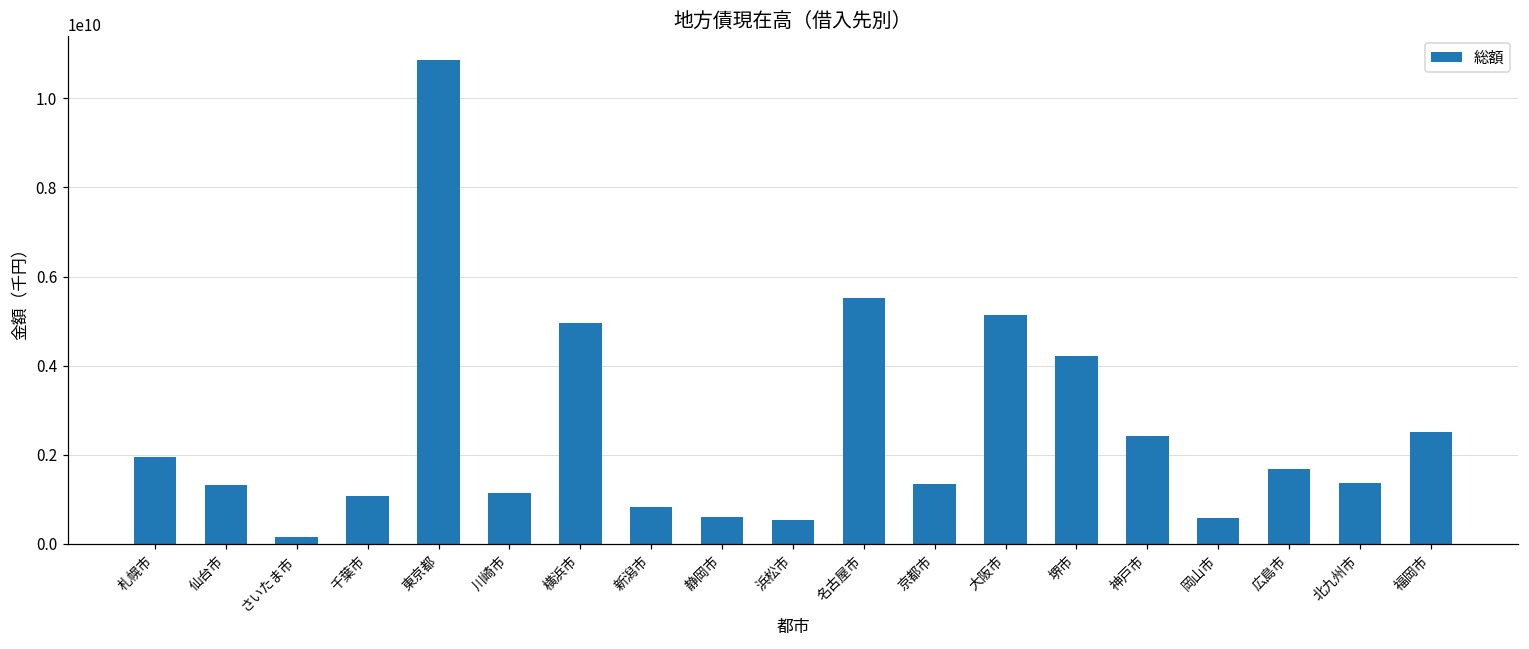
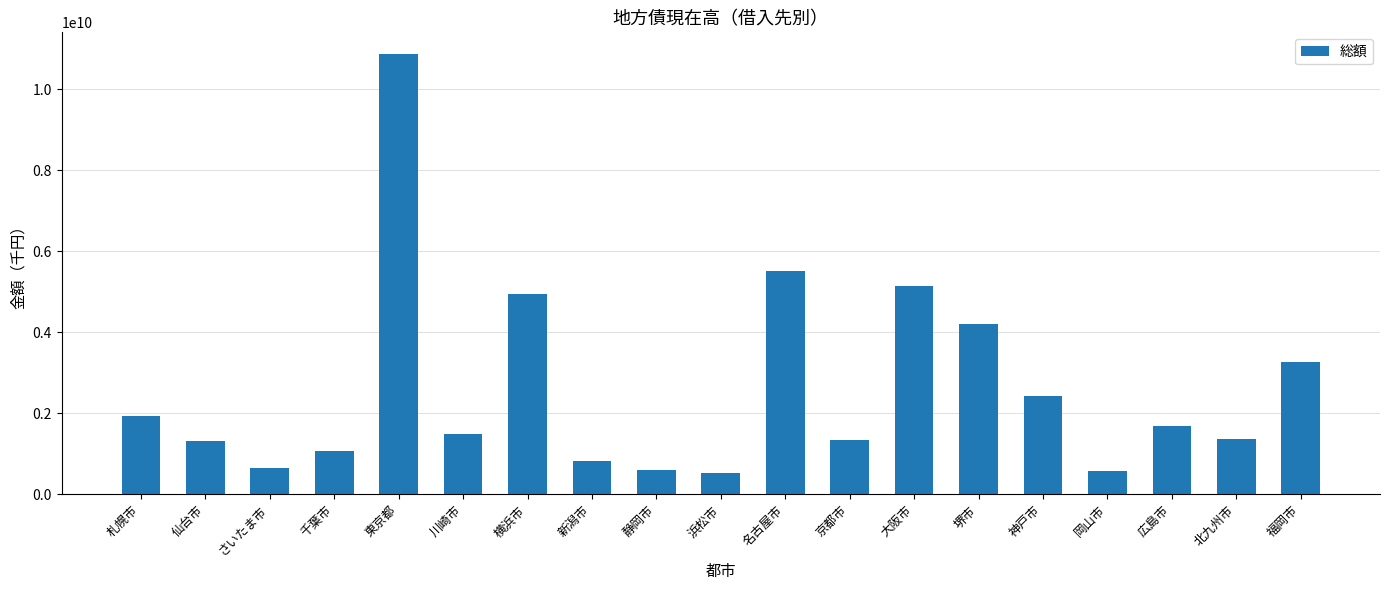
さいたま市: 200000000 -> 700000000
川崎市: 1200000000 -> 1500000000
福岡市: 2500000000 -> 3300000000
